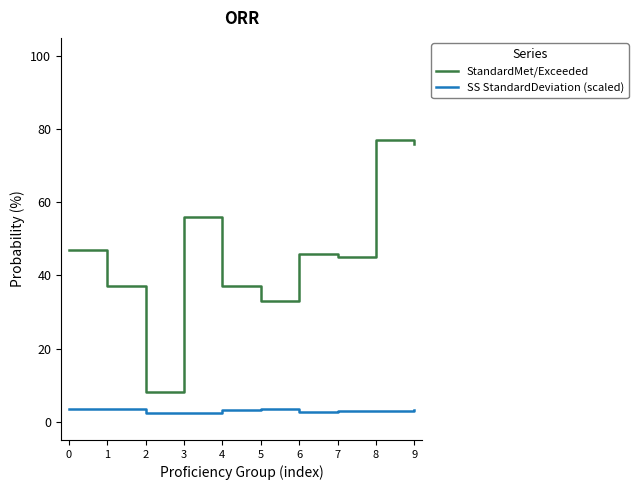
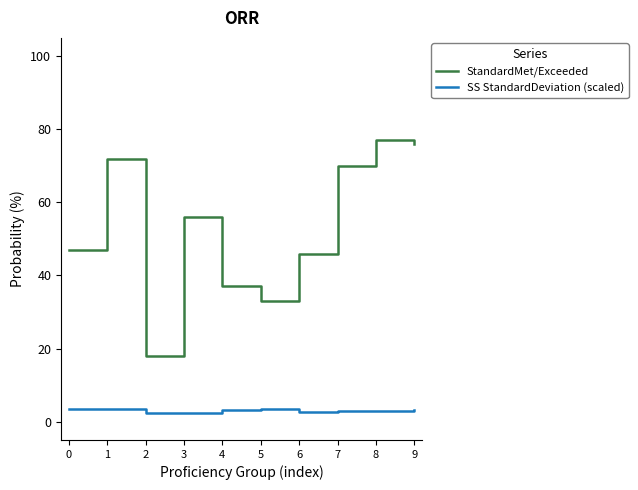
StandardMet/Exceeded, 1: 37 -> 72
StandardMet/Exceeded, 2: 8 -> 18
StandardMet/Exceeded, 7: 45 -> 70
